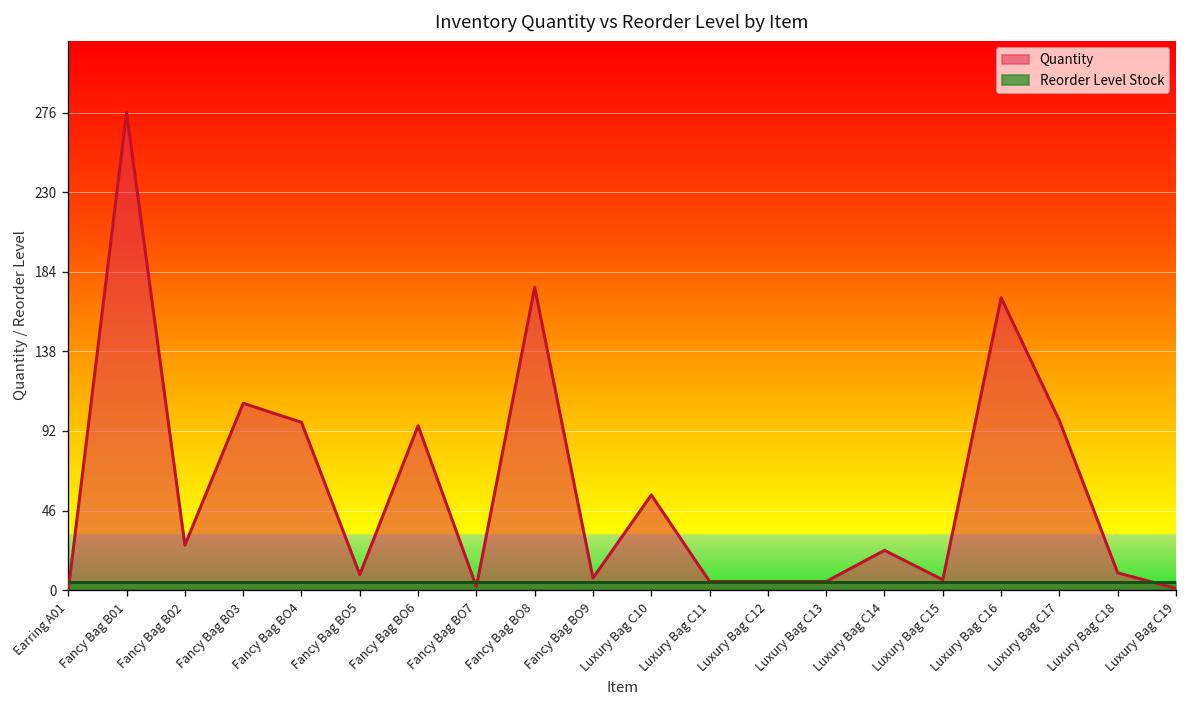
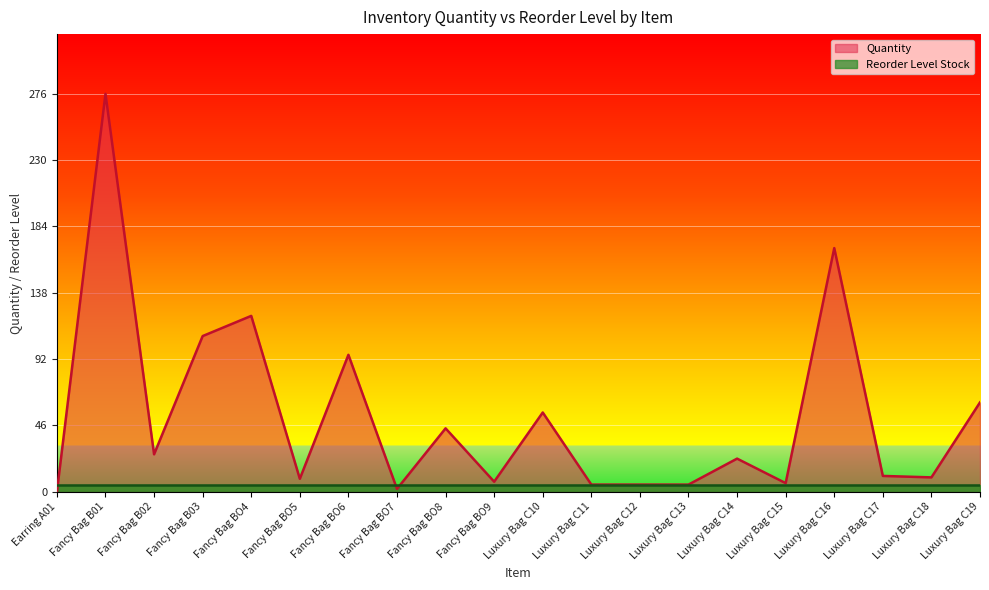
Quantity, Fancy Bag BO4: 97 -> 122
Quantity, Fancy Bag BO8: 175 -> 44
Quantity, Luxury Bag C17: 98 -> 11
Quantity, Luxury Bag C19: 1 -> 62
